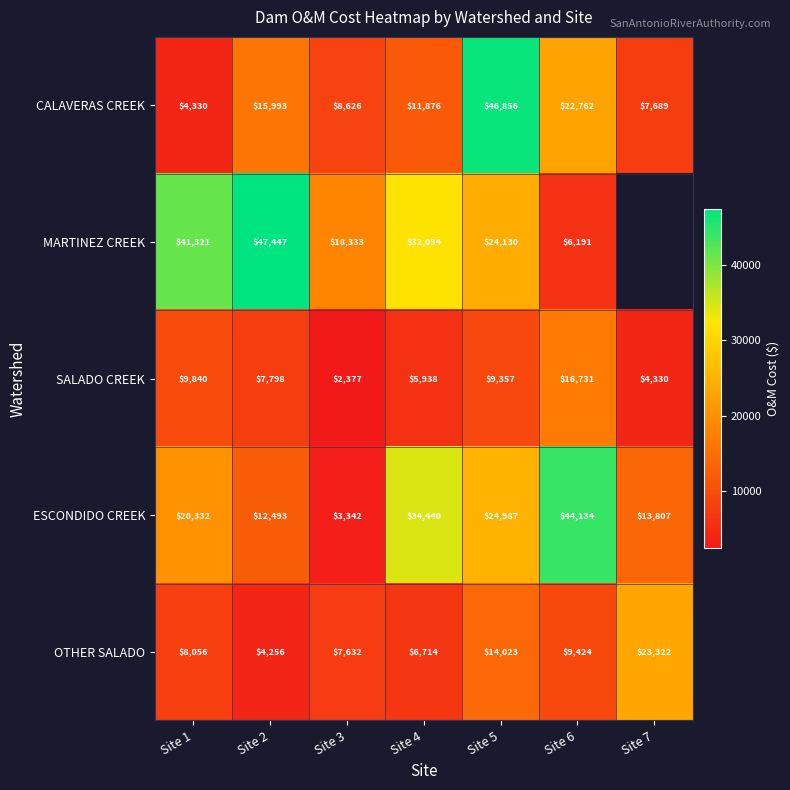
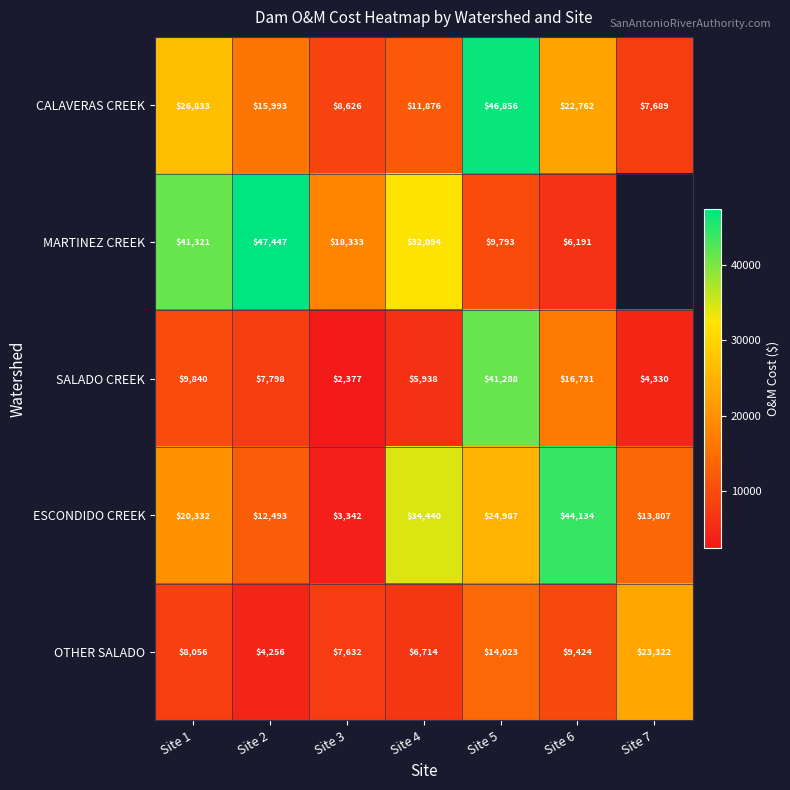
CALAVERAS CREEK, Site 1: $4,330 -> $26,833
MARTINEZ CREEK, Site 5: $24,130 -> $9,793
SALADO CREEK, Site 5: $9,357 -> $41,288
